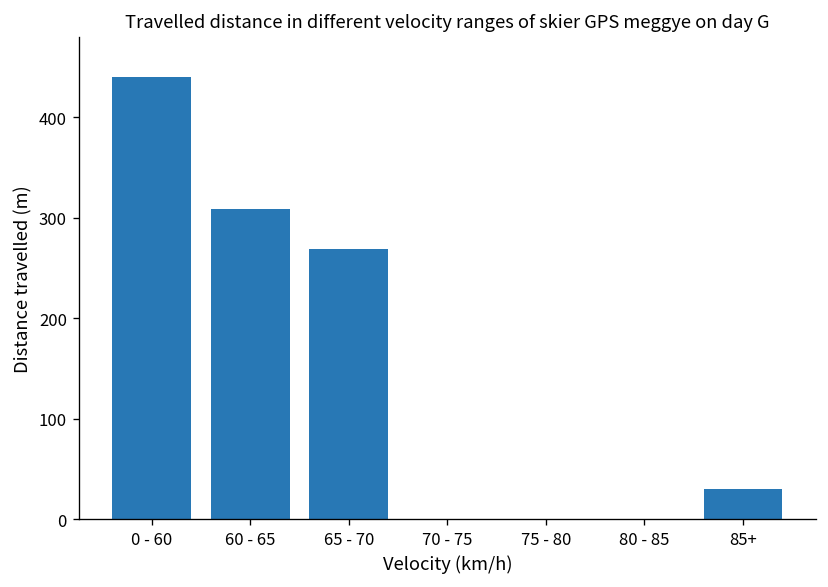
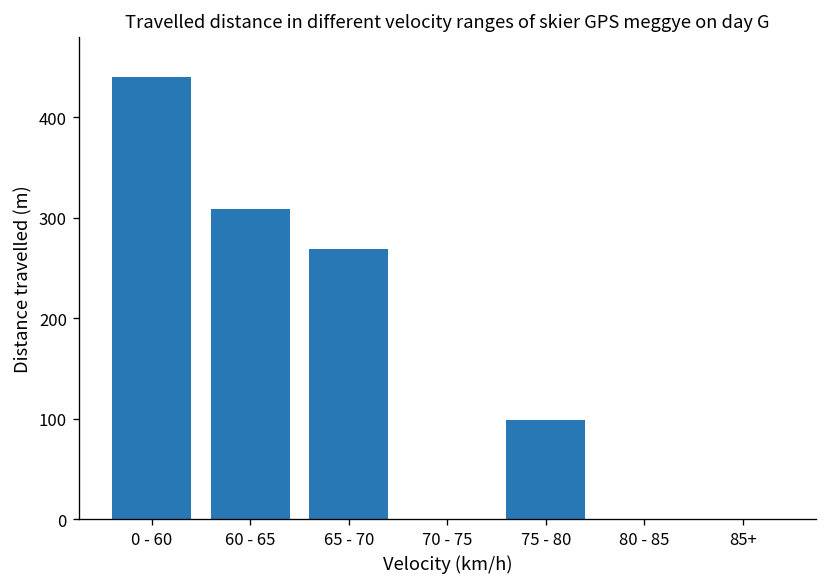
75 - 80: 0 -> 100
85+: 30 -> 0
